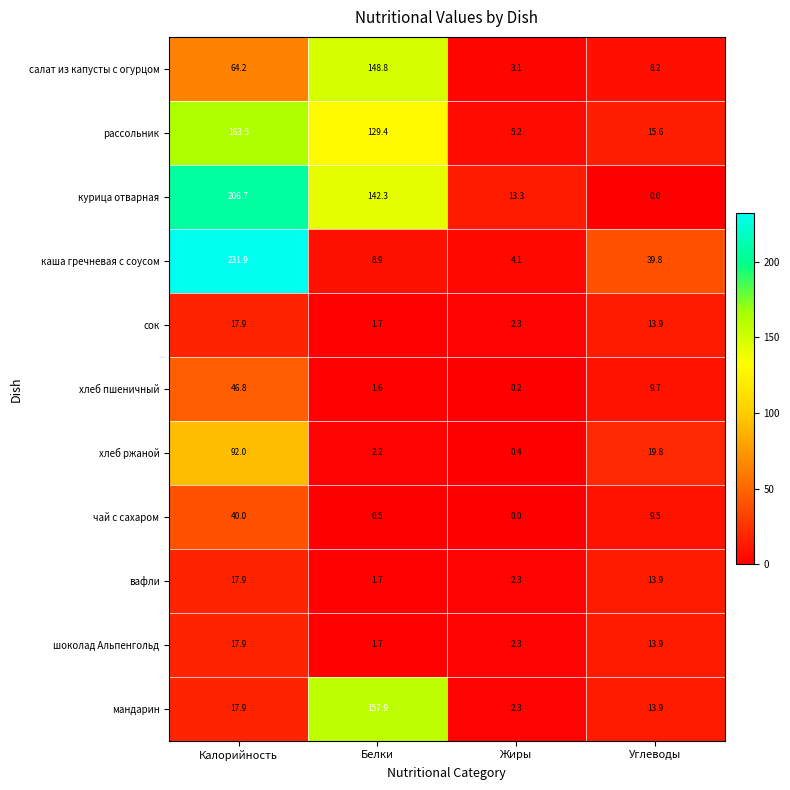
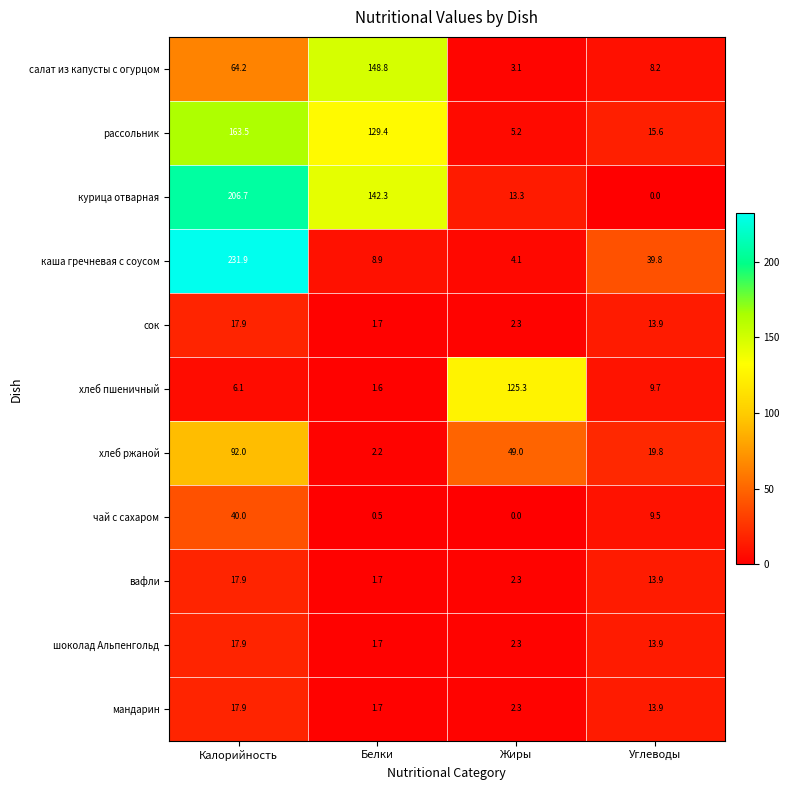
хлеб пшеничный, Калорийность: 46.8 -> 6.1
хлеб пшеничный, Жиры: 0.2 -> 125.3
хлеб ржаной, Жиры: 0.4 -> 49.0
мандарин, Белки: 157.9 -> 1.7
